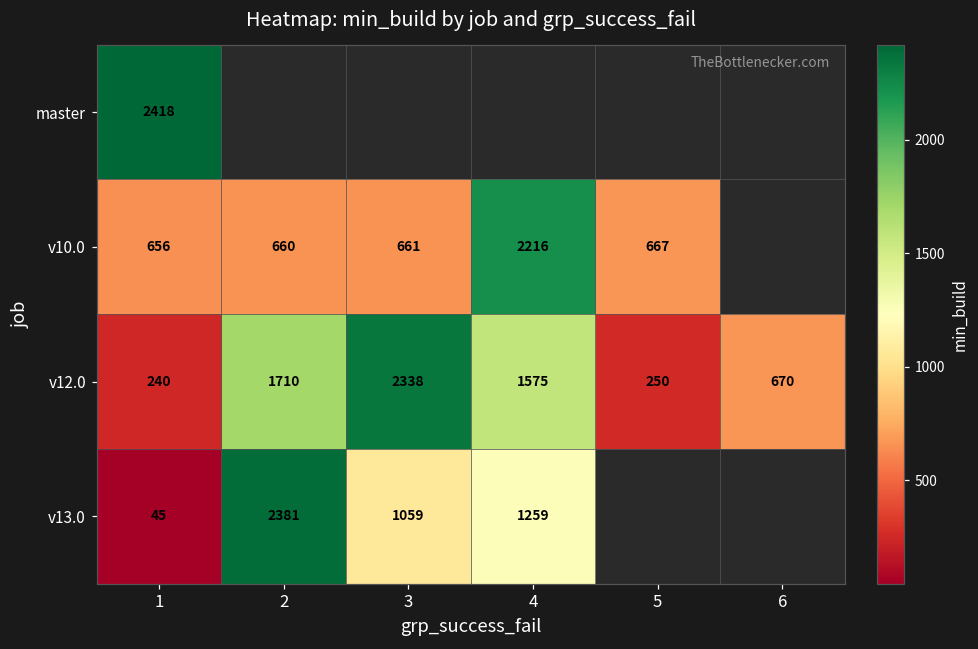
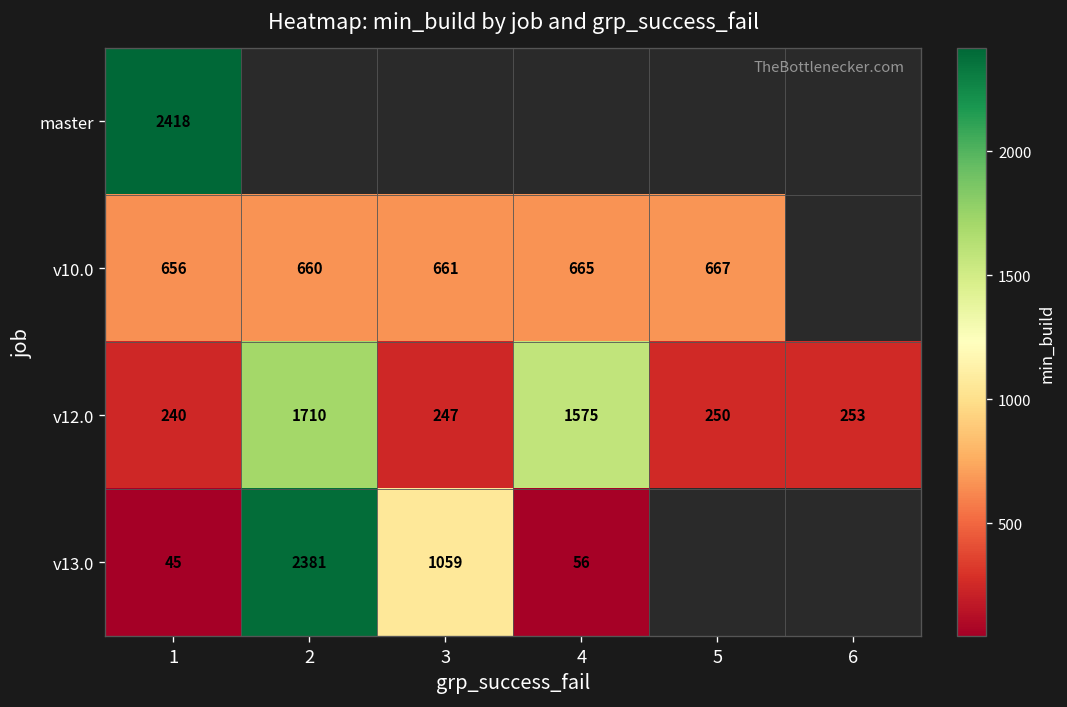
v10.0, 4: 2216 -> 665
v12.0, 3: 2338 -> 247
v12.0, 6: 670 -> 253
v13.0, 4: 1259 -> 56
